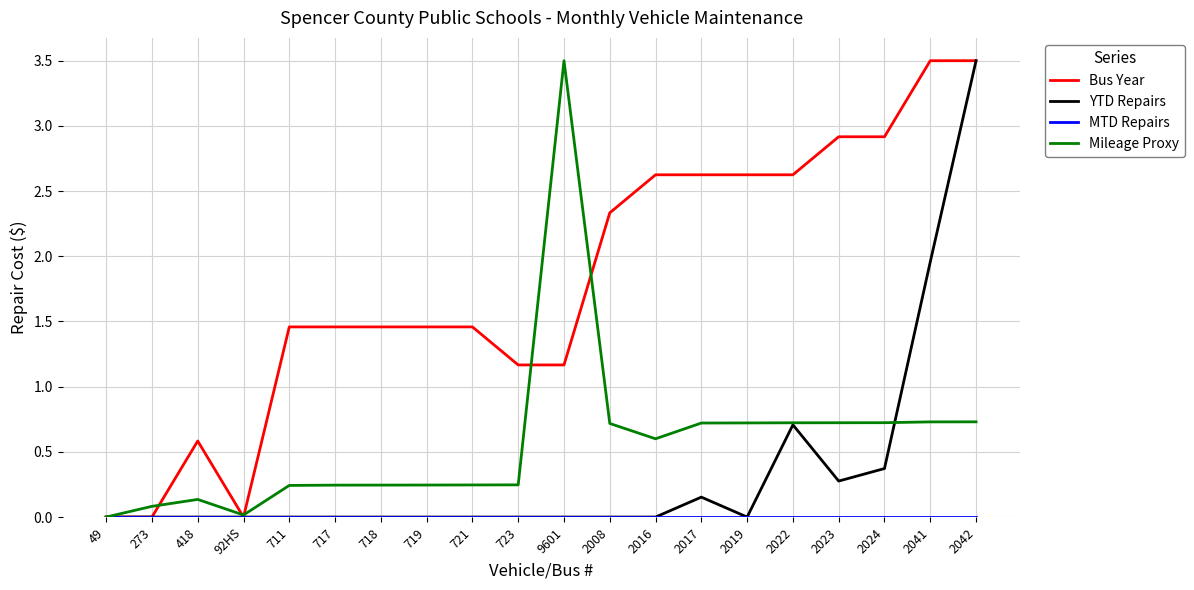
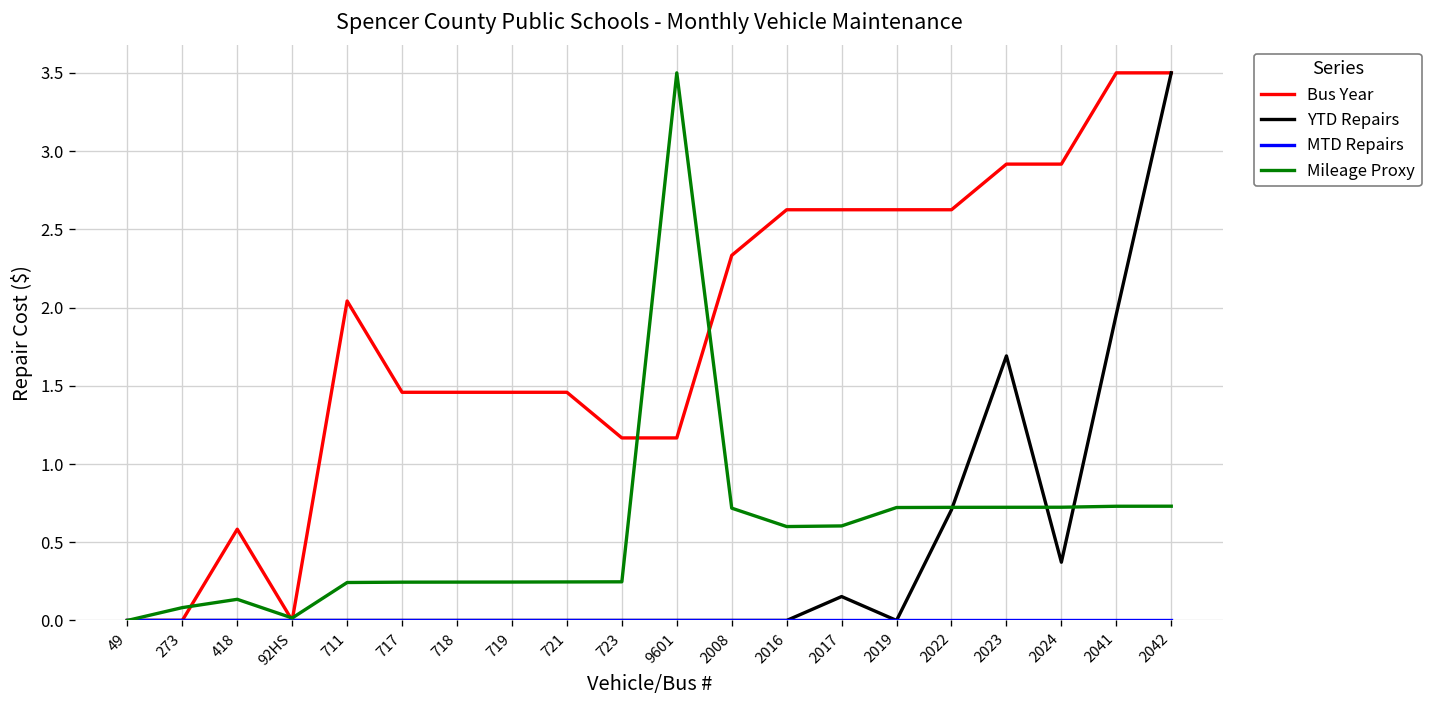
Bus Year, 711: 1.46 -> 2.04
Mileage Proxy, 2017: 0.72 -> 0.60
YTD Repairs, 2023: 0.28 -> 1.69
